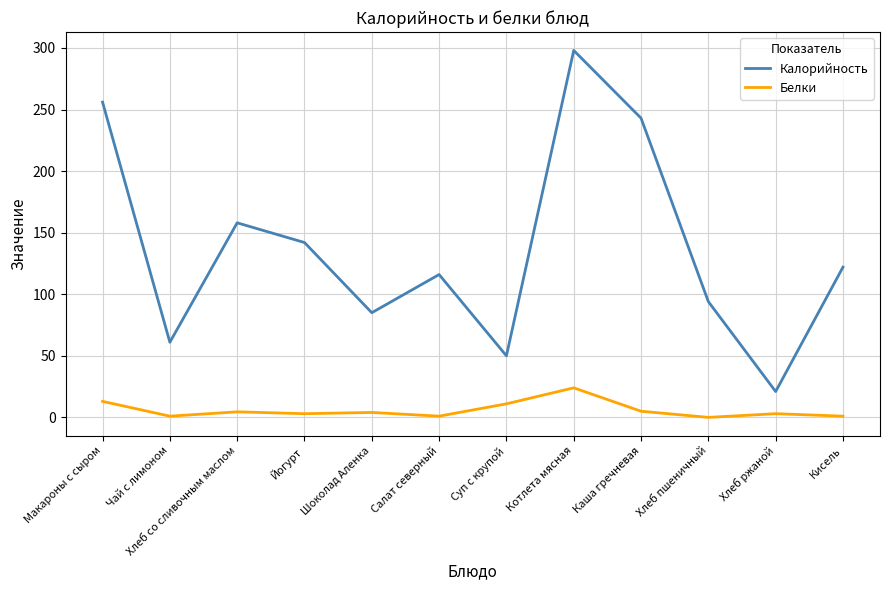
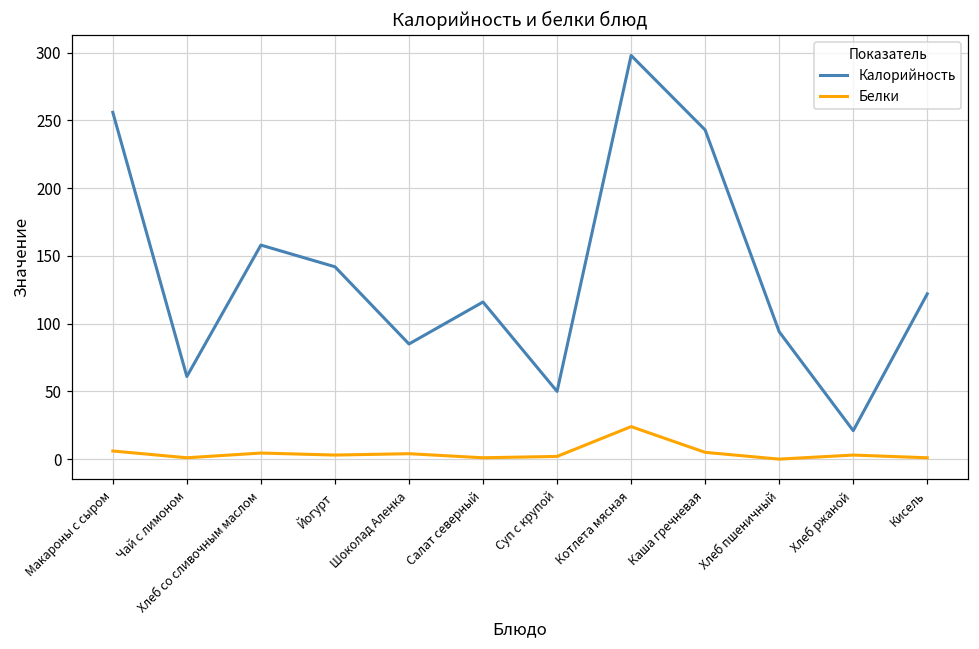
Белки, Макароны с сыром: 13 -> 6
Белки, Суп с крупой: 11 -> 2
